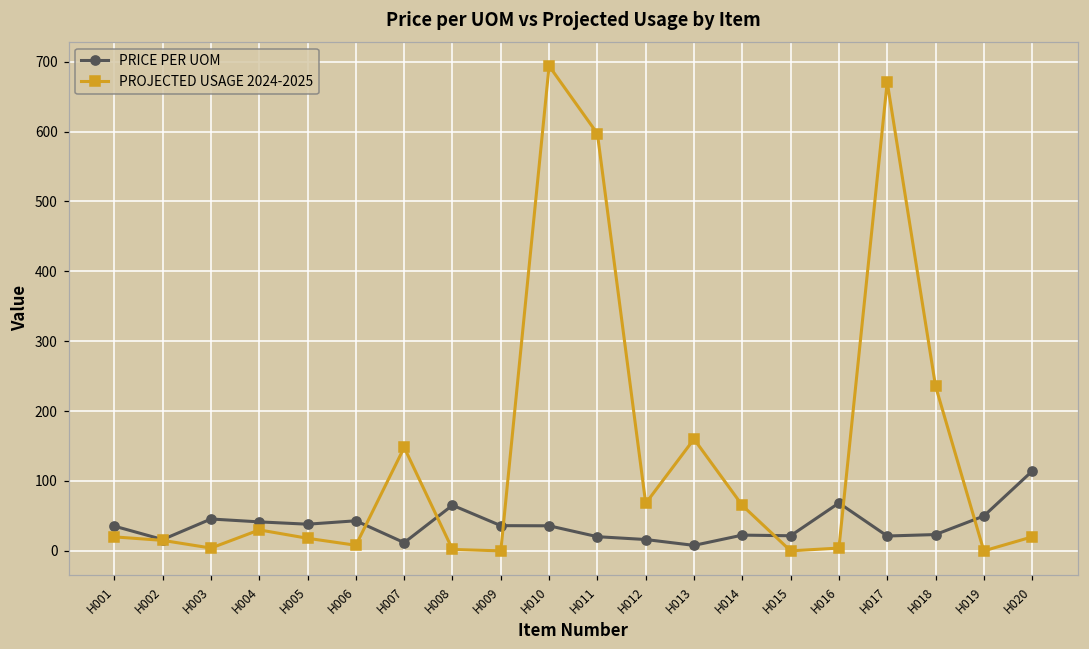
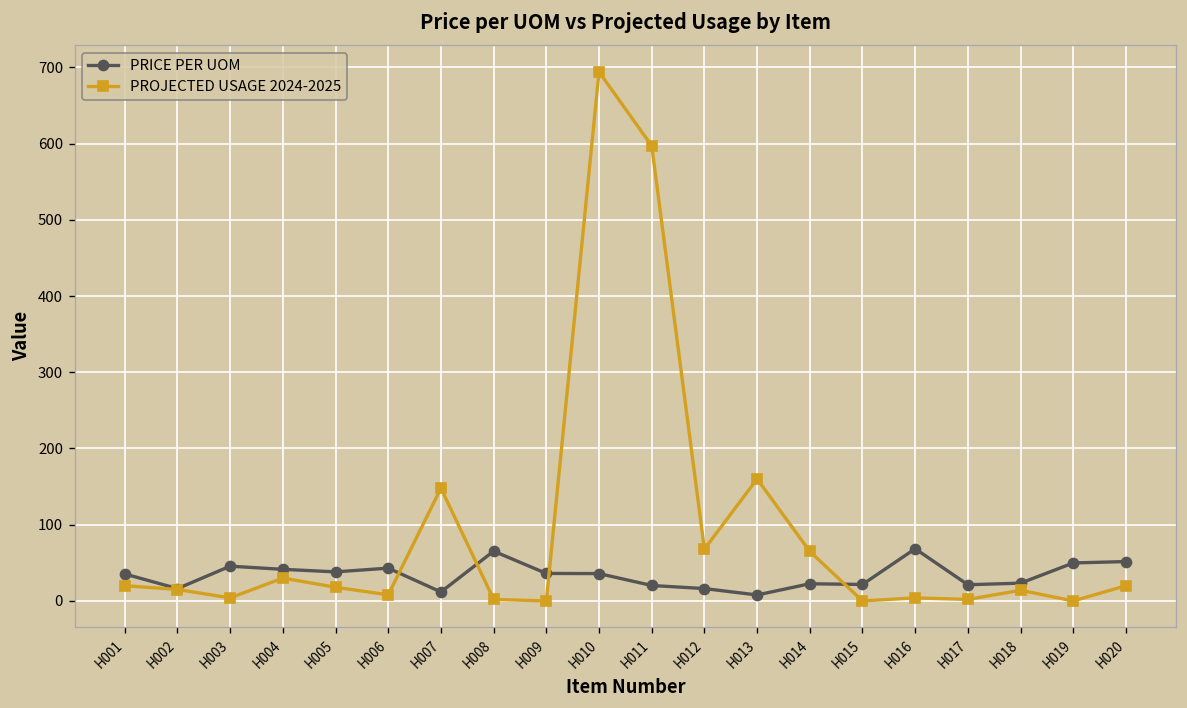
PROJECTED USAGE 2024-2025, H017: 670 -> 0
PROJECTED USAGE 2024-2025, H018: 240 -> 10
PRICE PER UOM, H020: 110 -> 50
